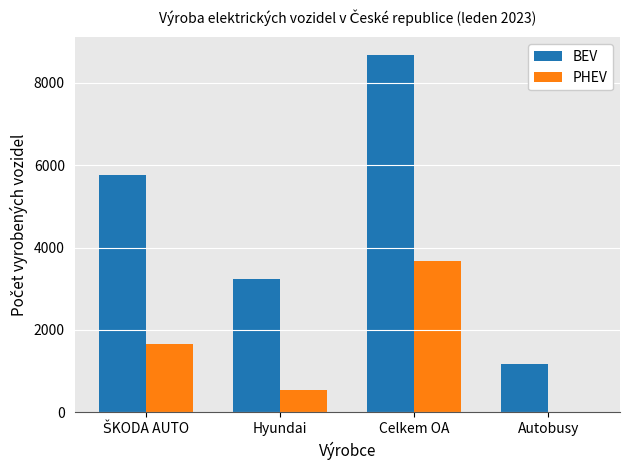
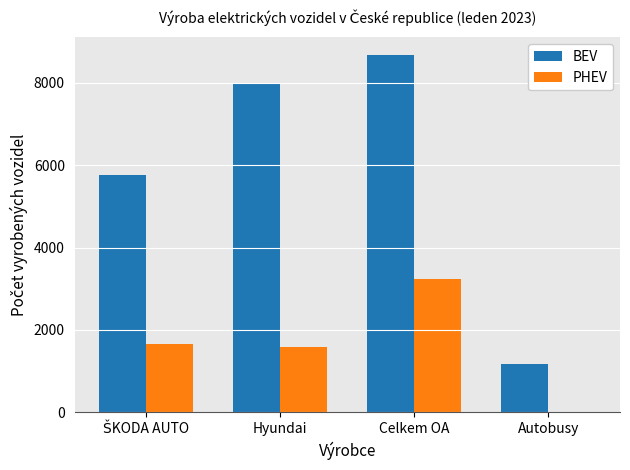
BEV, Hyundai: 3200 -> 8000
PHEV, Hyundai: 600 -> 1600
PHEV, Celkem OA: 3700 -> 3200
